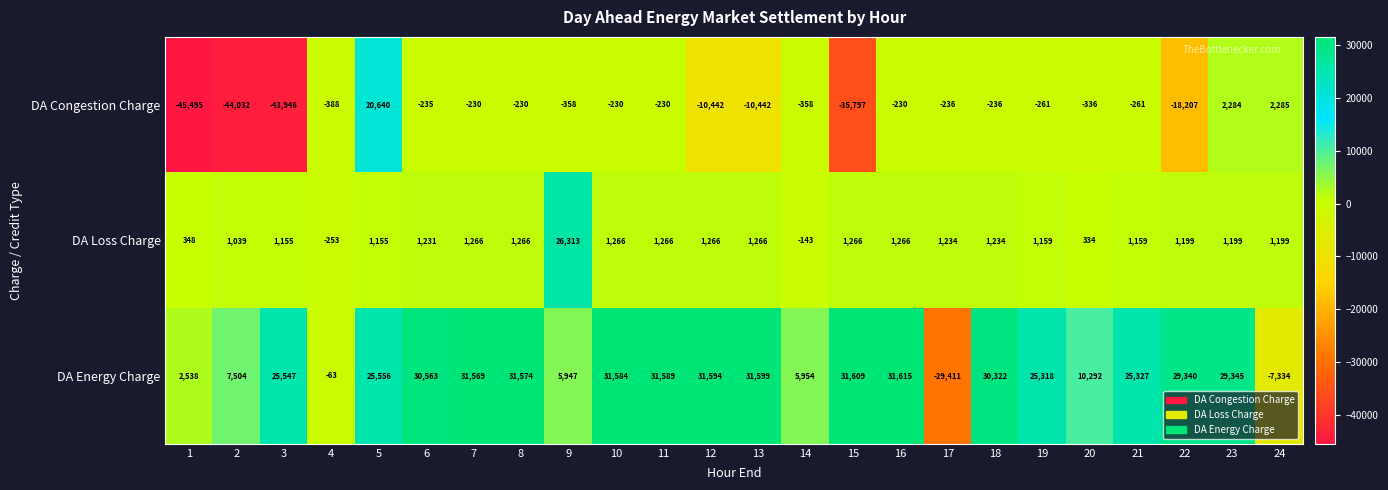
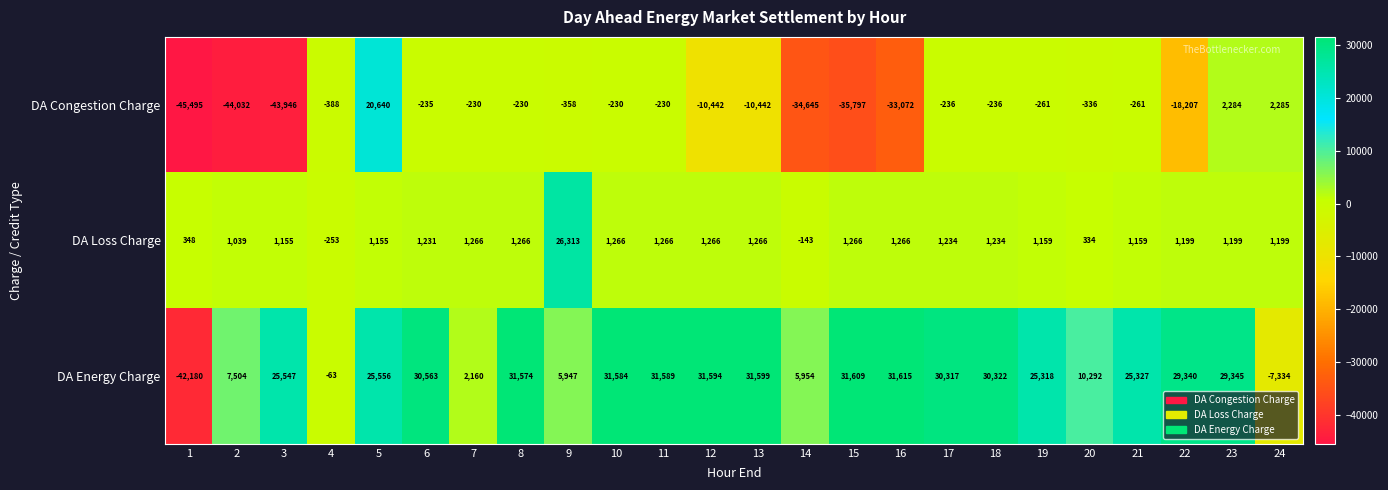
DA Congestion Charge, 14: -358 -> -34,645
DA Congestion Charge, 16: -230 -> -33,072
DA Energy Charge, 1: 2,538 -> -42,180
DA Energy Charge, 7: 31,569 -> 2,160
DA Energy Charge, 17: -29,411 -> 30,317
